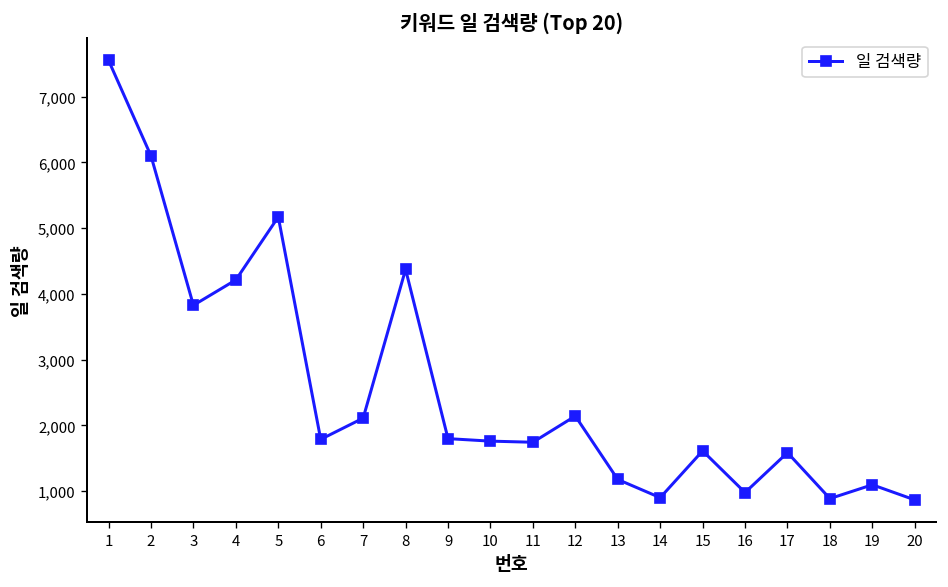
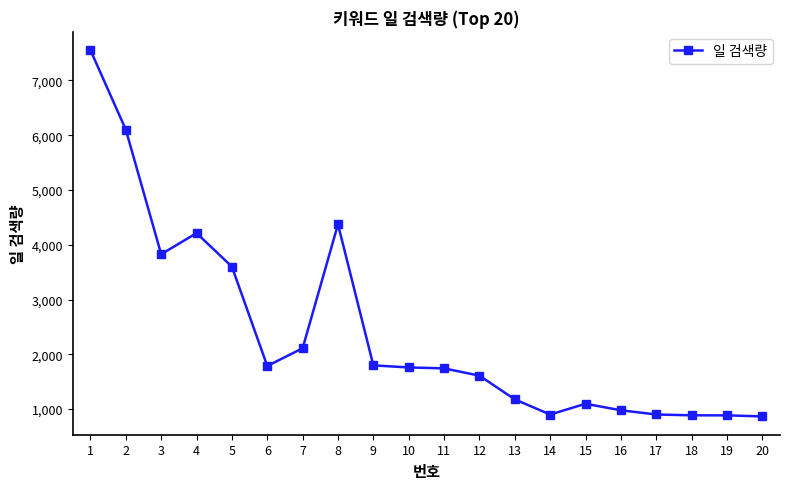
5: 5,200 -> 3,600
12: 2,100 -> 1,600
15: 1,600 -> 1,100
17: 1,600 -> 900
19: 1,100 -> 900
